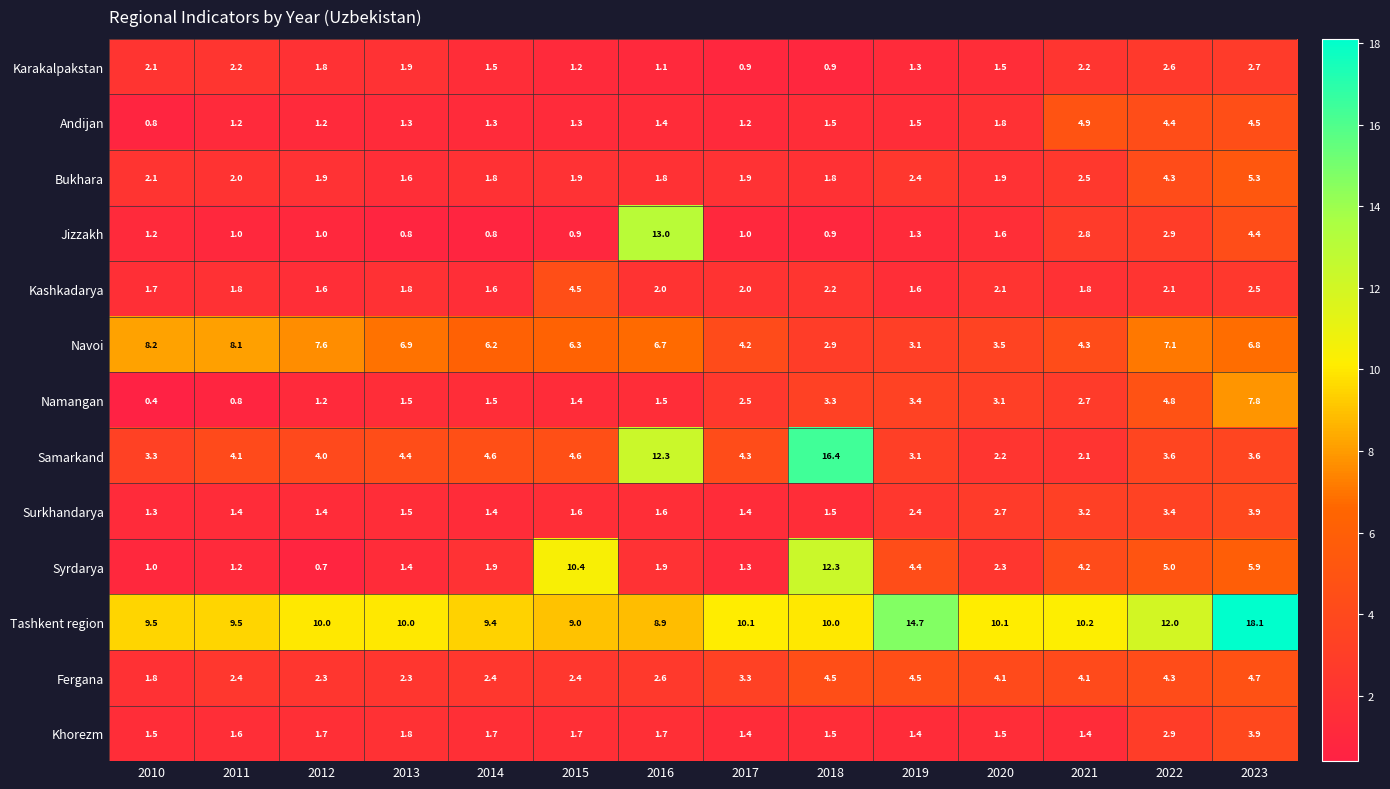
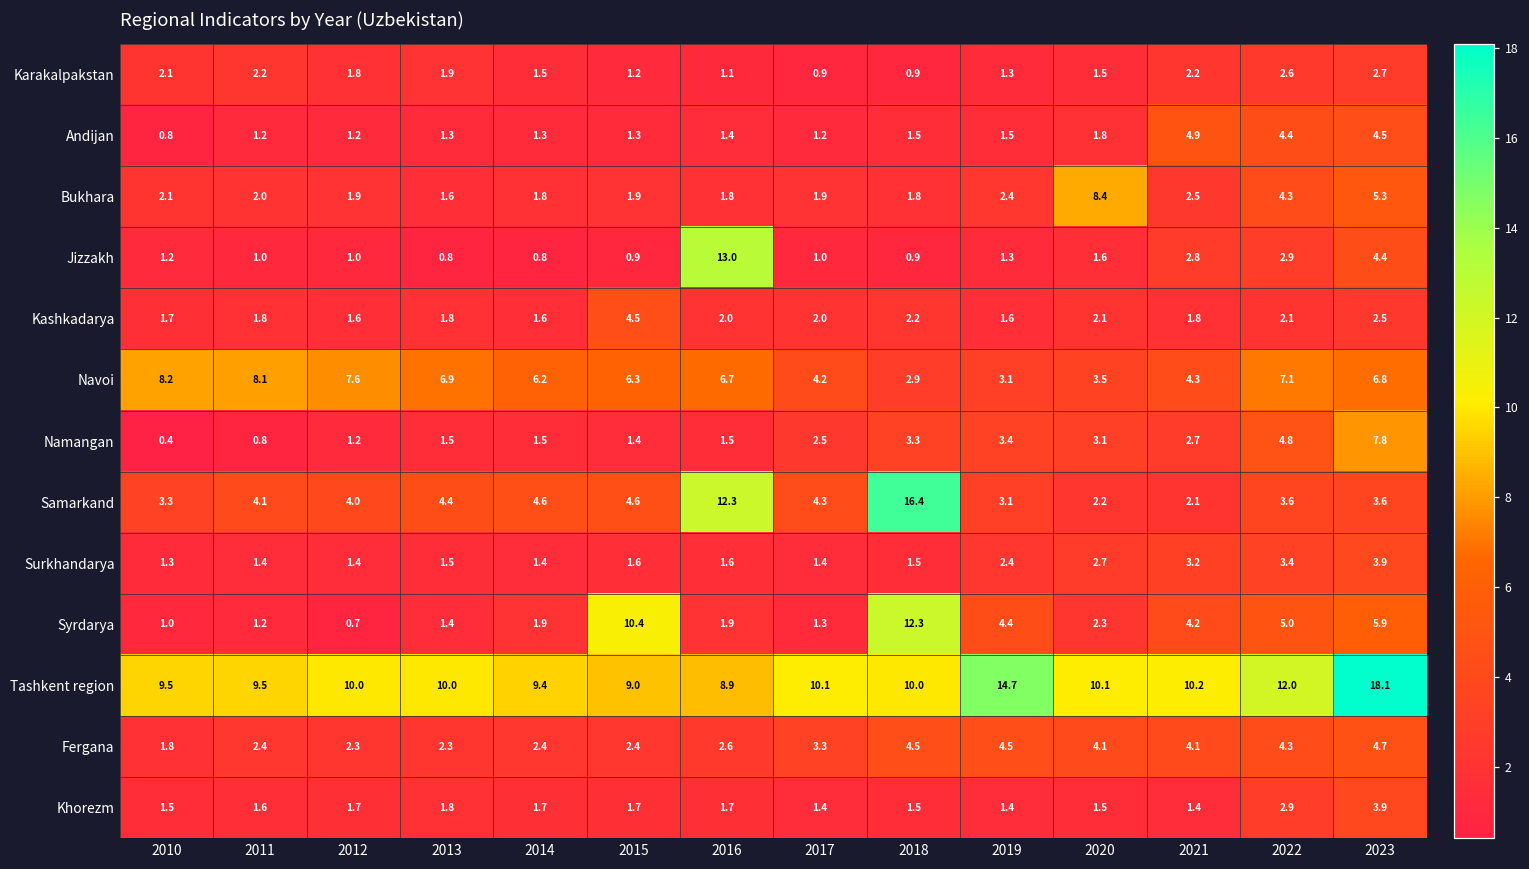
Bukhara, 2020: 1.9 -> 8.4
